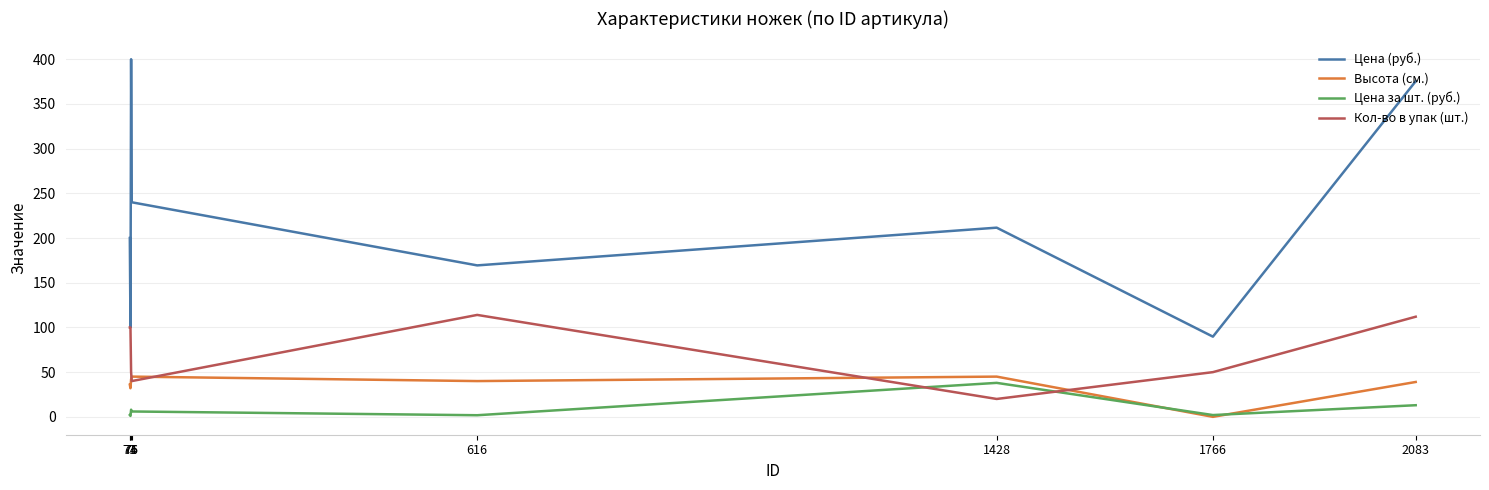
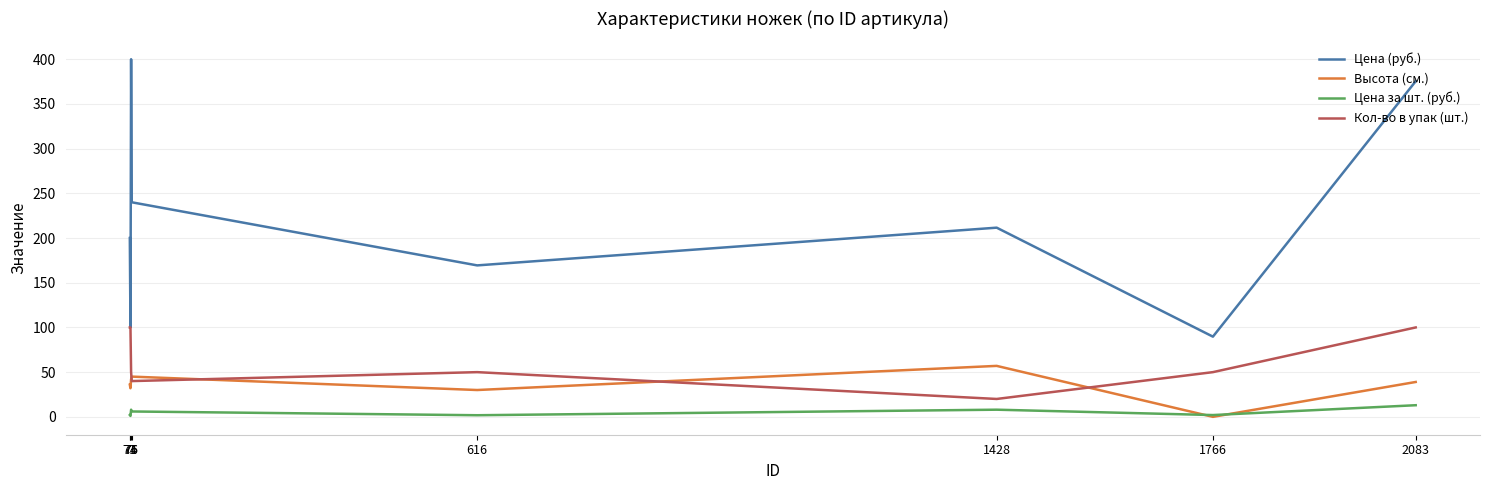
Высота (см.), 616: 40 -> 30
Кол-во в упак (шт.), 616: 110 -> 50
Высота (см.), 1428: 50 -> 60
Цена за шт. (руб.), 1428: 40 -> 10
Кол-во в упак (шт.), 2083: 110 -> 100
